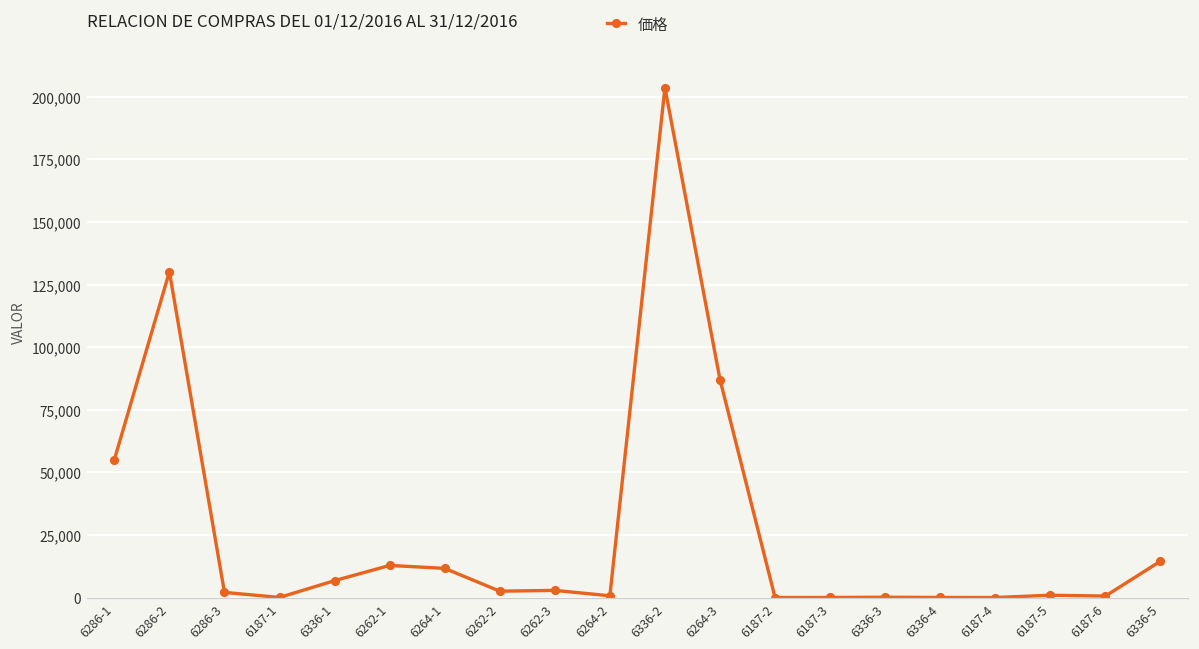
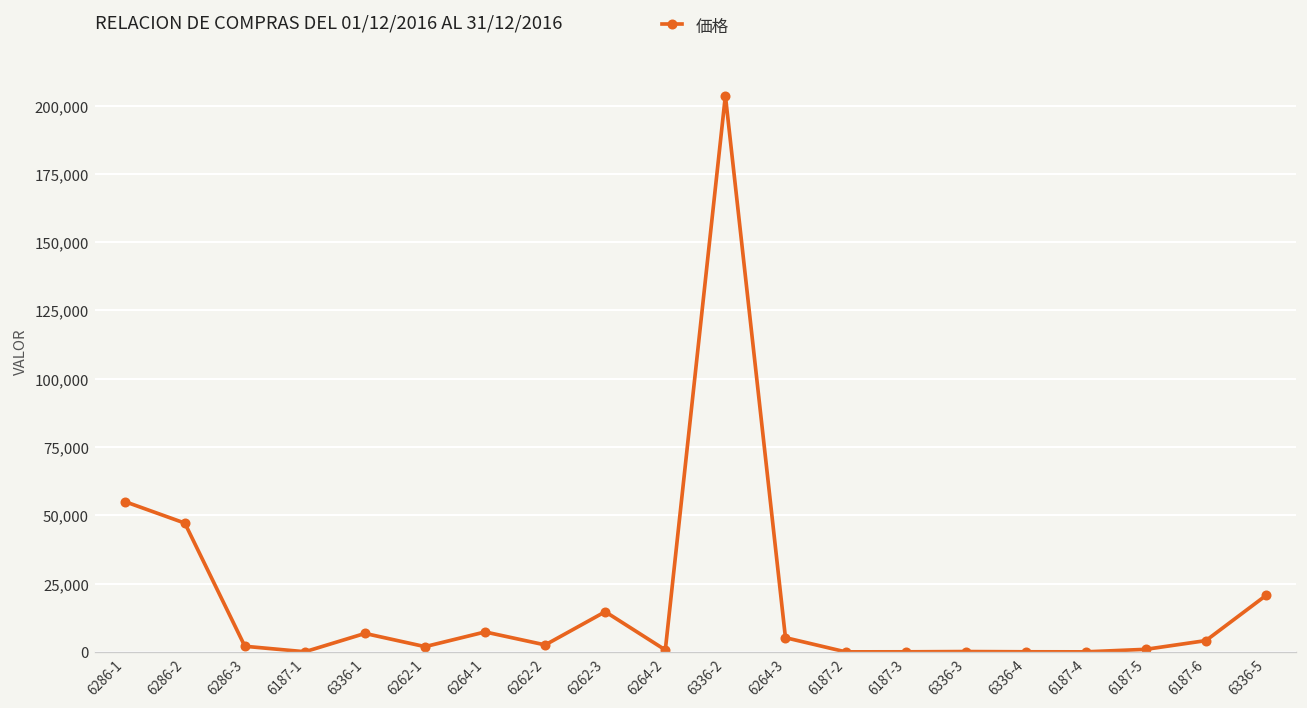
6286-2: 130,000 -> 47,000
6262-1: 13,000 -> 2,000
6264-1: 12,000 -> 7,000
6262-3: 3,000 -> 15,000
6264-3: 87,000 -> 5,000
6187-6: 1,000 -> 4,000
6336-5: 15,000 -> 21,000
